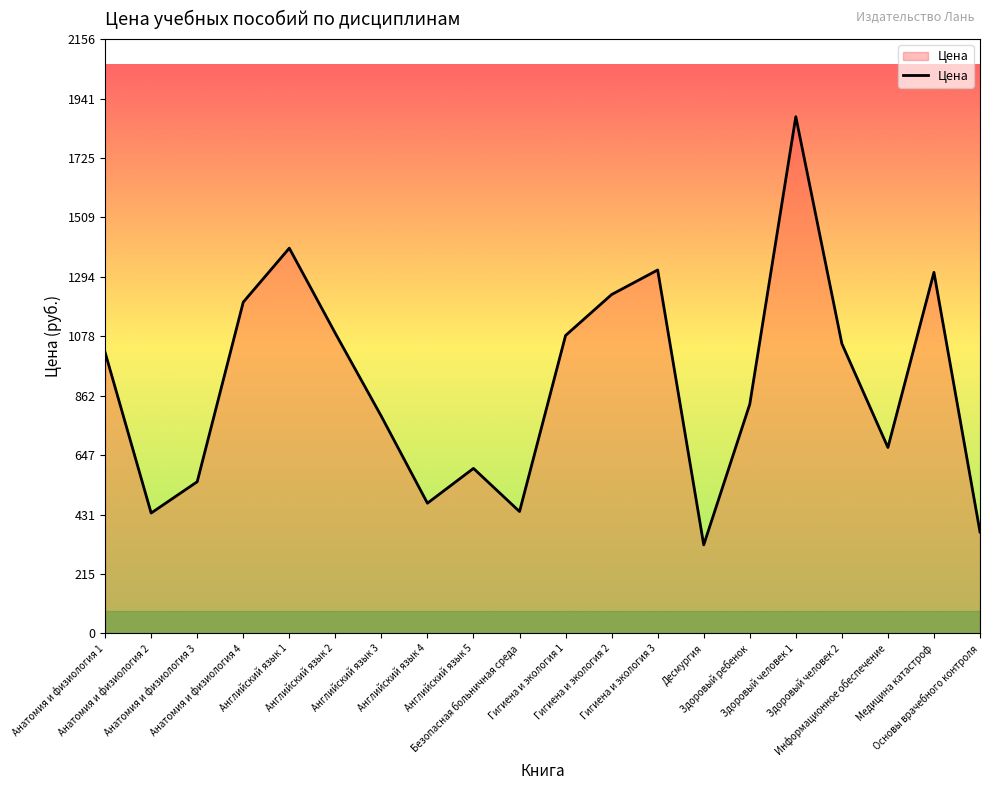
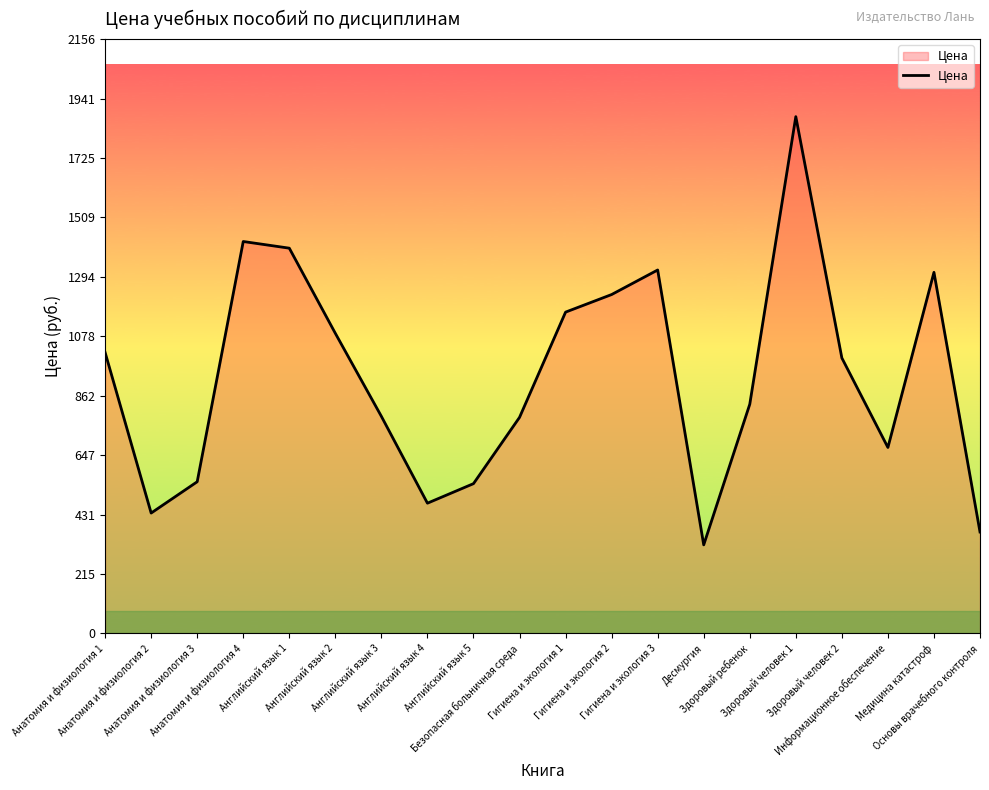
Анатомия и физиология 4: 1200 -> 1420
Английский язык 5: 600 -> 540
Безопасная больничная среда: 440 -> 780
Гигиена и экология 1: 1080 -> 1170
Здоровый человек 2: 1050 -> 1000
